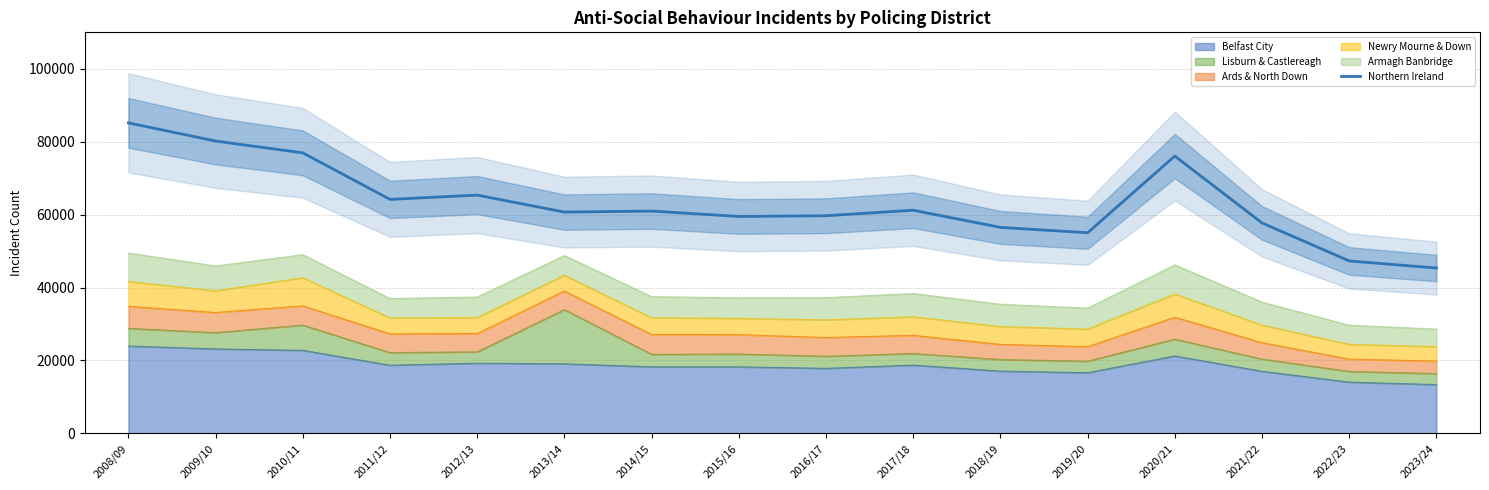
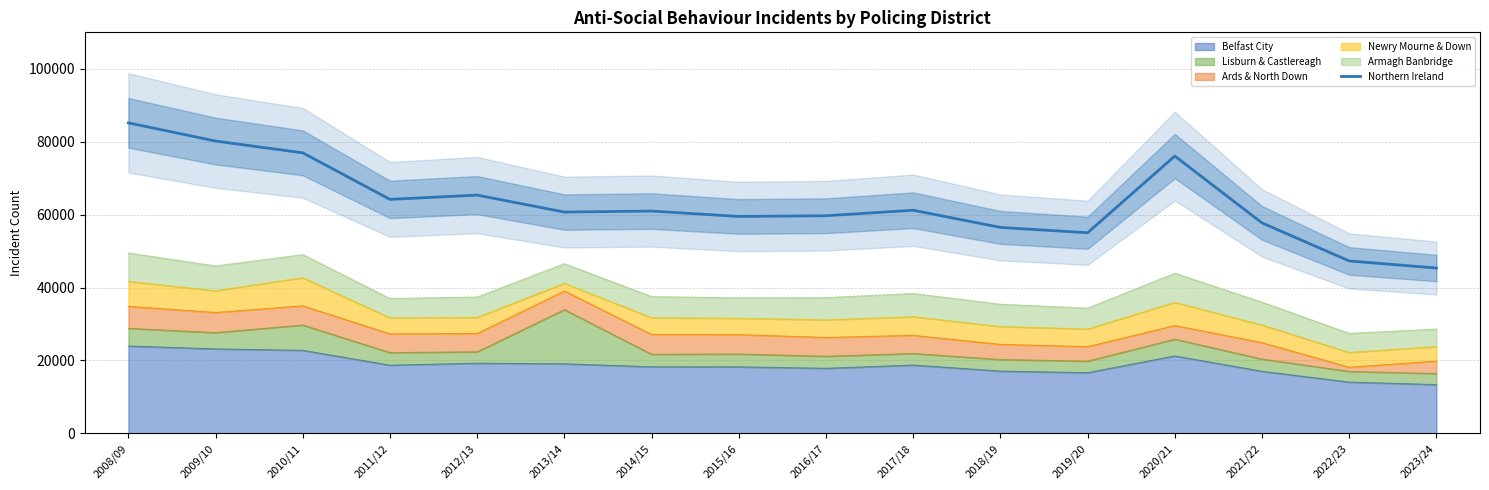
Newry Mourne & Down, 2013/14: 4000 -> 2000
Ards & North Down, 2020/21: 6000 -> 4000
Ards & North Down, 2022/23: 3000 -> 1000
